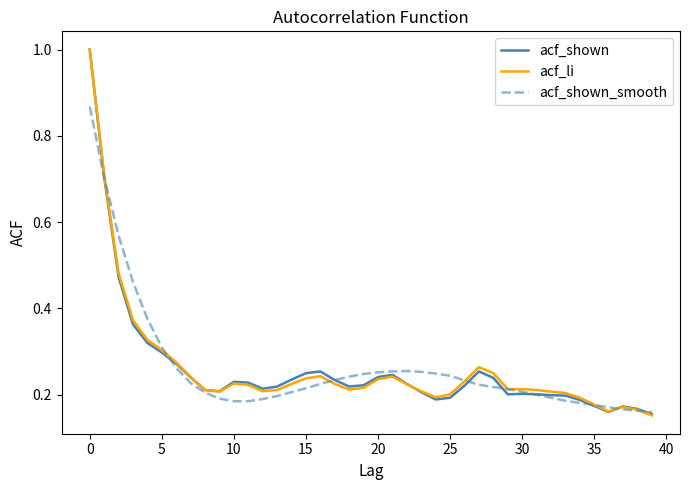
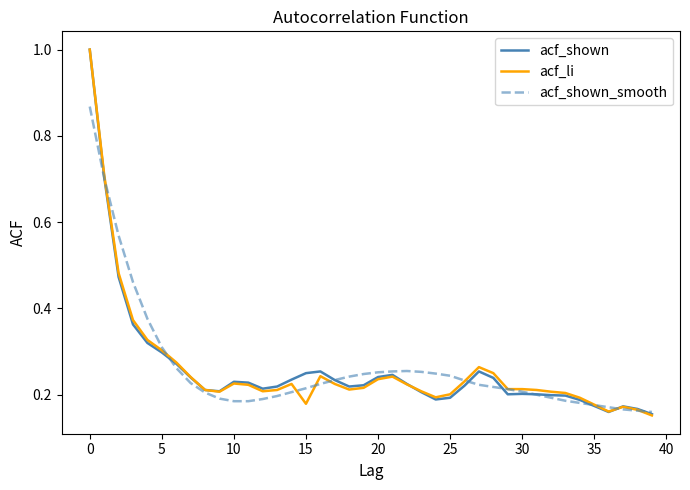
acf_li, 15: 0.24 -> 0.18
